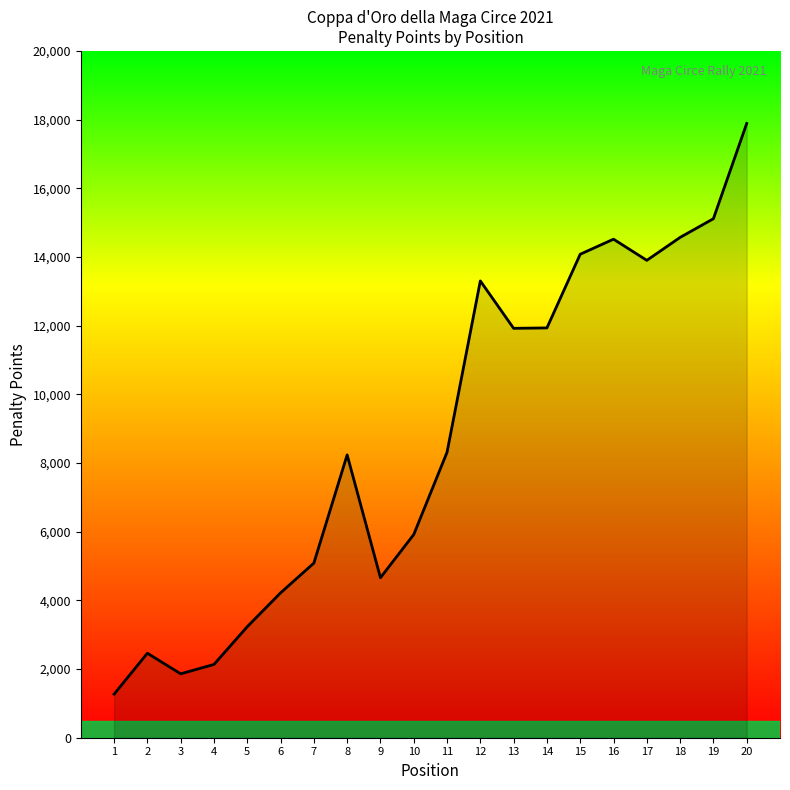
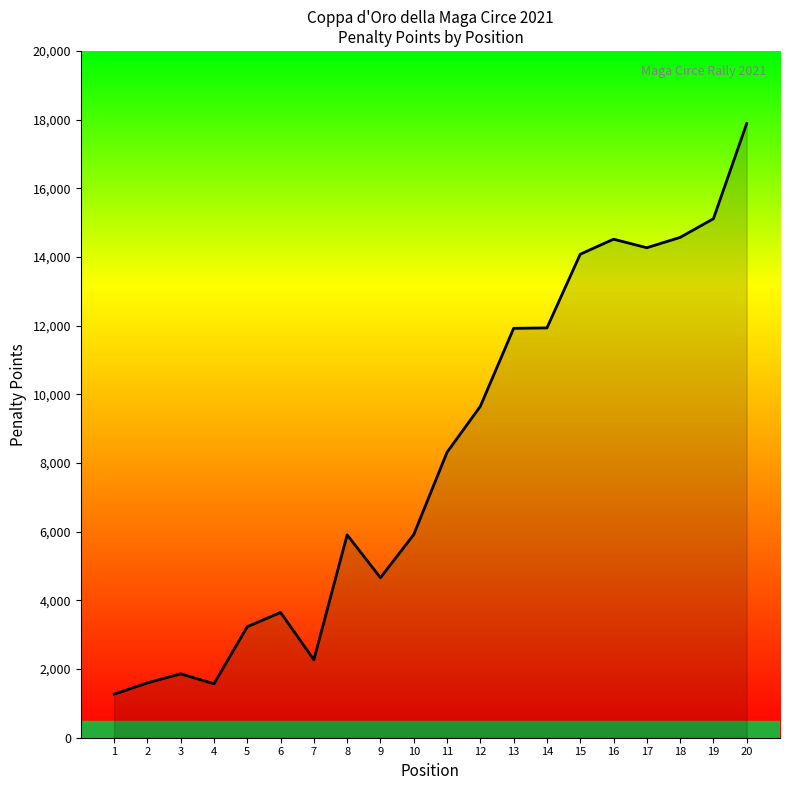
2: 2,500 -> 1,600
4: 2,100 -> 1,600
6: 4,200 -> 3,600
7: 5,100 -> 2,300
8: 8,200 -> 5,900
12: 13,300 -> 9,700
17: 13,900 -> 14,300
